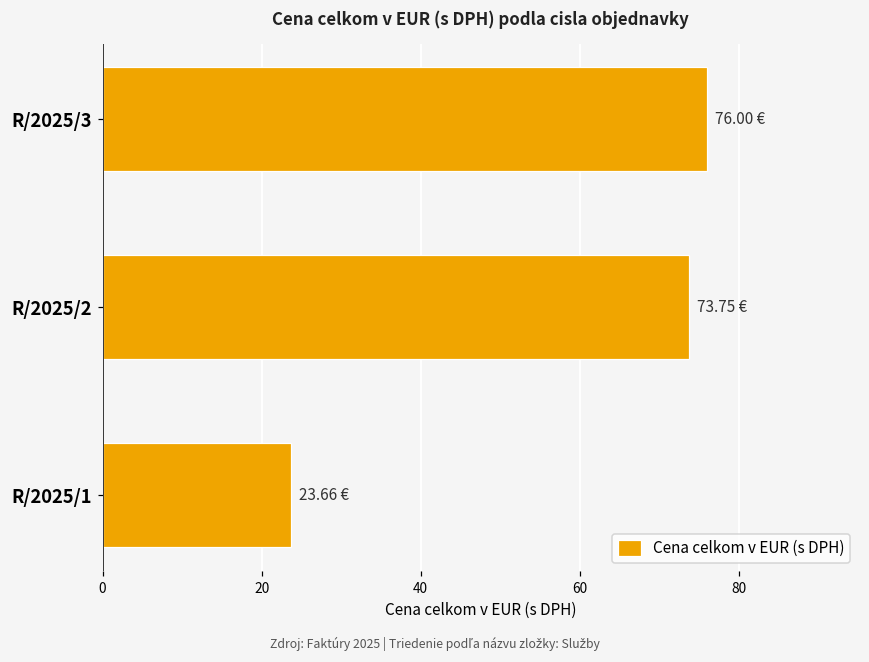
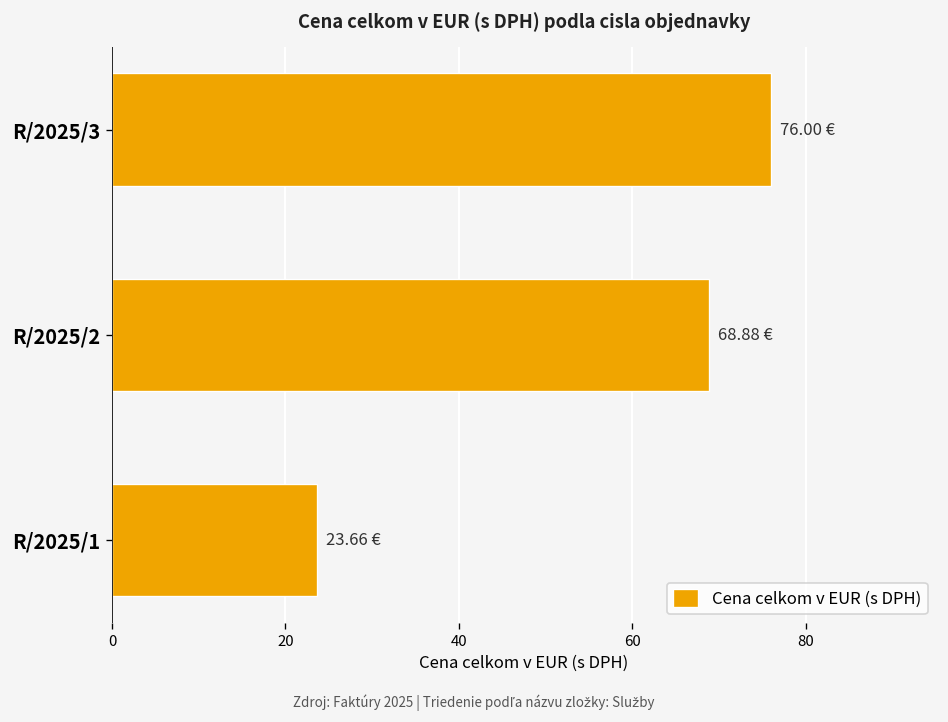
R/2025/2: 73.75 -> 68.88
